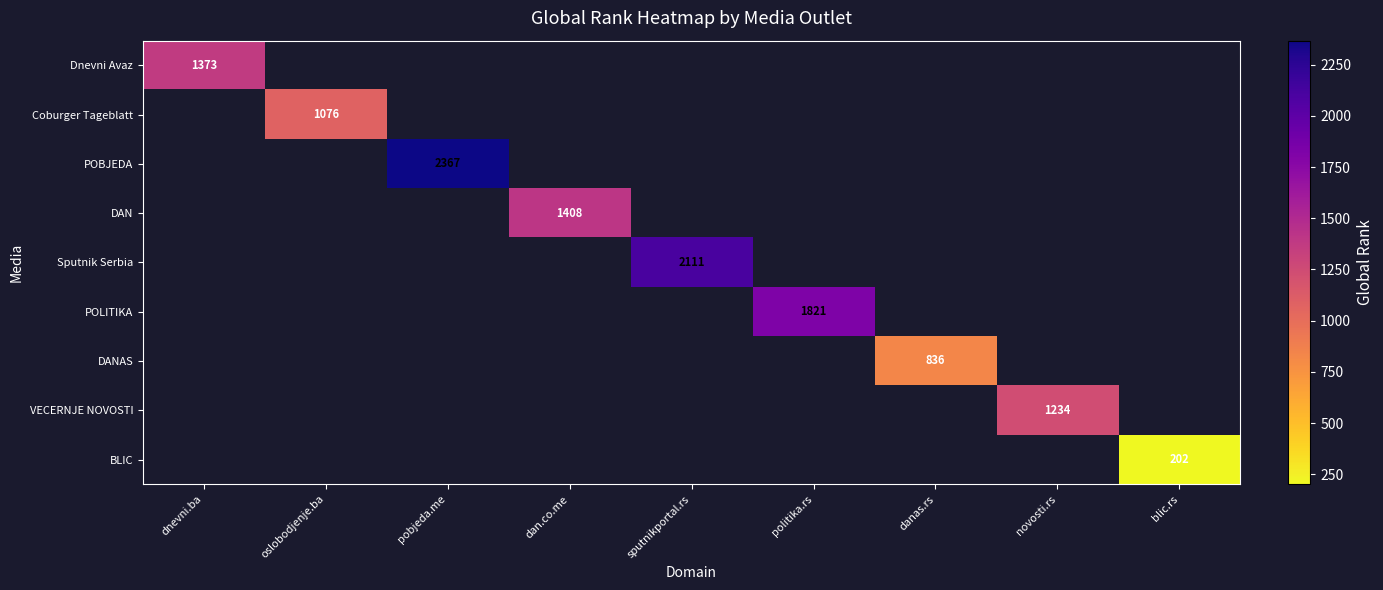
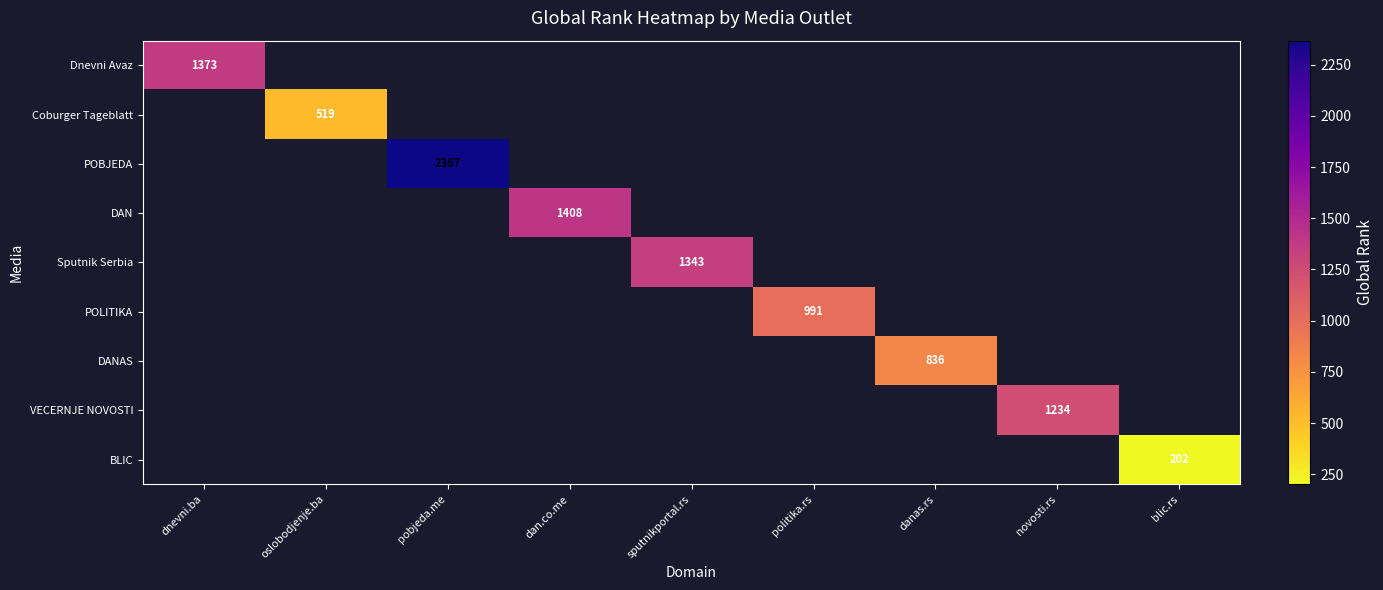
Coburger Tageblatt, oslobodjenje.ba: 1076 -> 519
Sputnik Serbia, sputnikportal.rs: 2111 -> 1343
POLITIKA, politika.rs: 1821 -> 991
